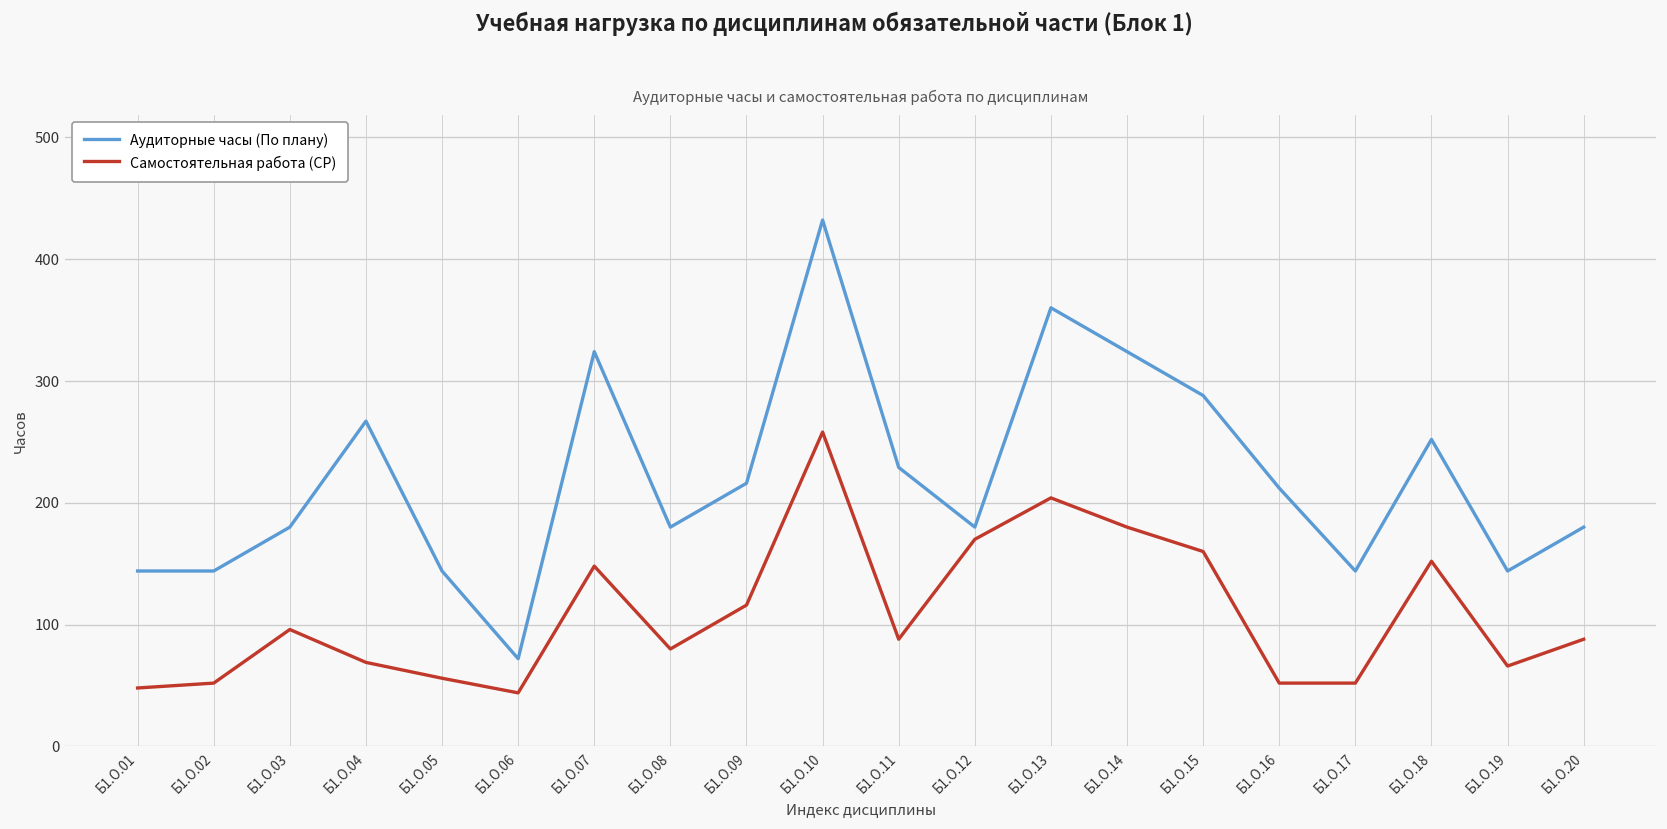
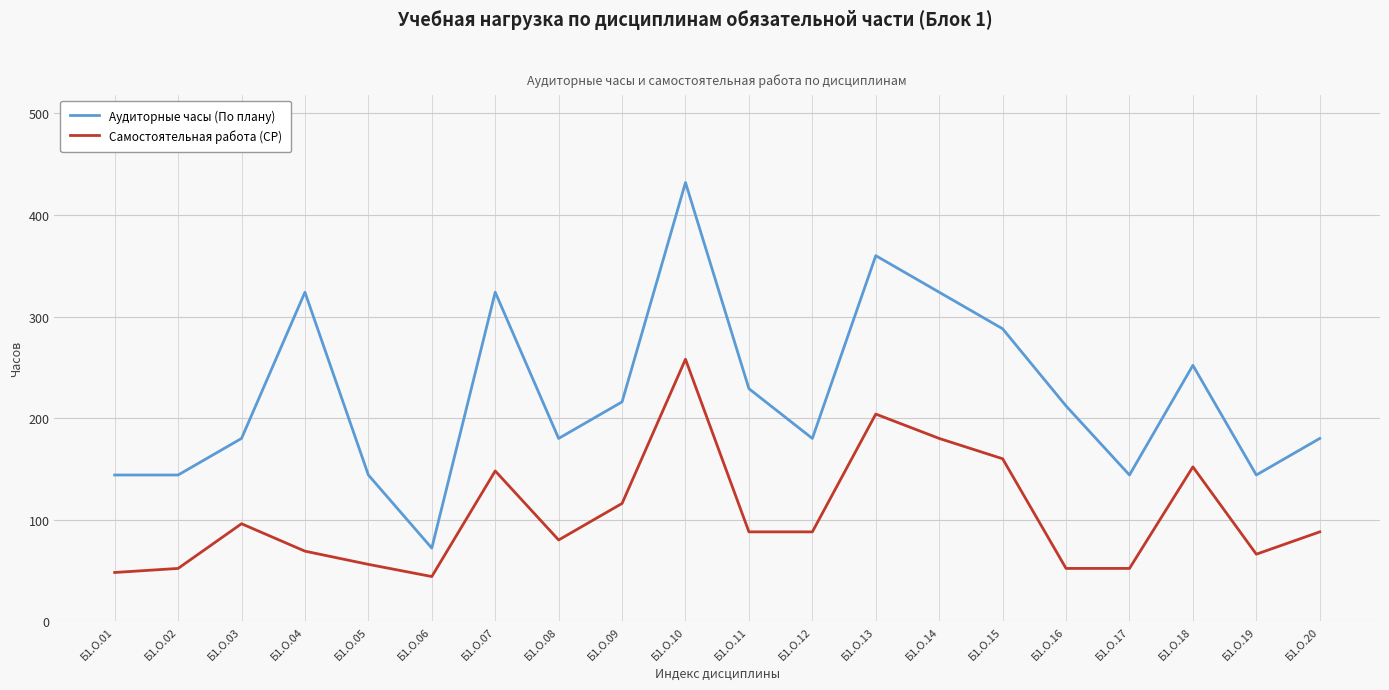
Аудиторные часы (По плану), Б1.О.04: 267 -> 324
Самостоятельная работа (СР), Б1.О.12: 170 -> 88
